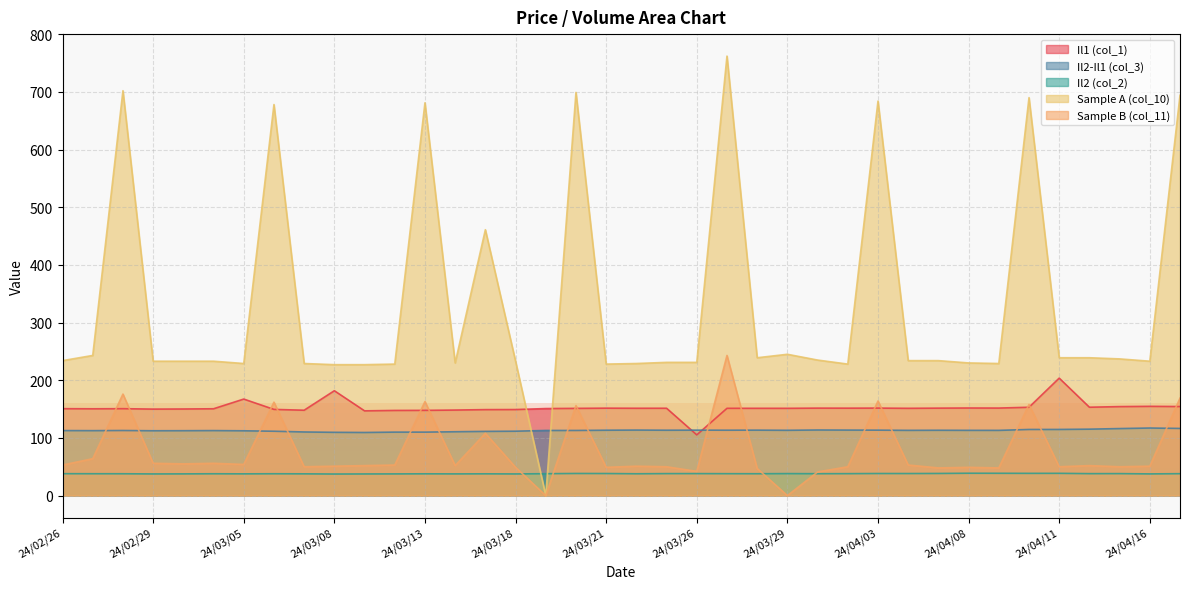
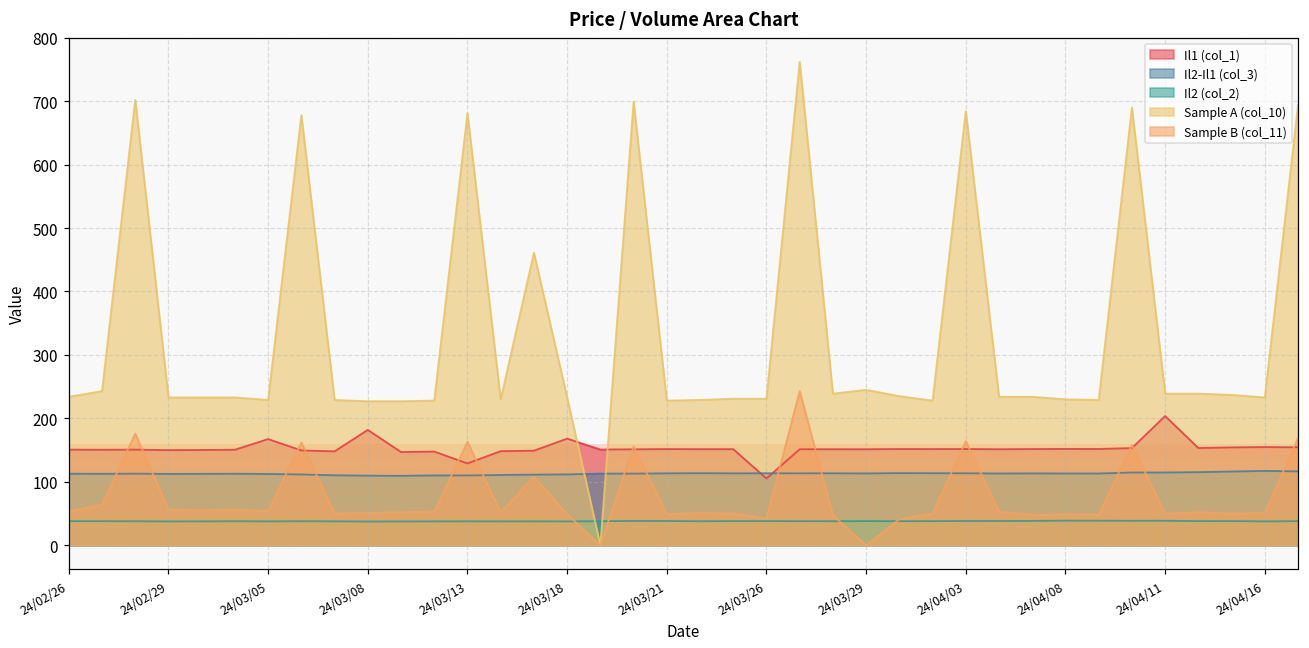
Il1 (col_1), 24/03/13: 150 -> 130
Il1 (col_1), 24/03/18: 150 -> 170
